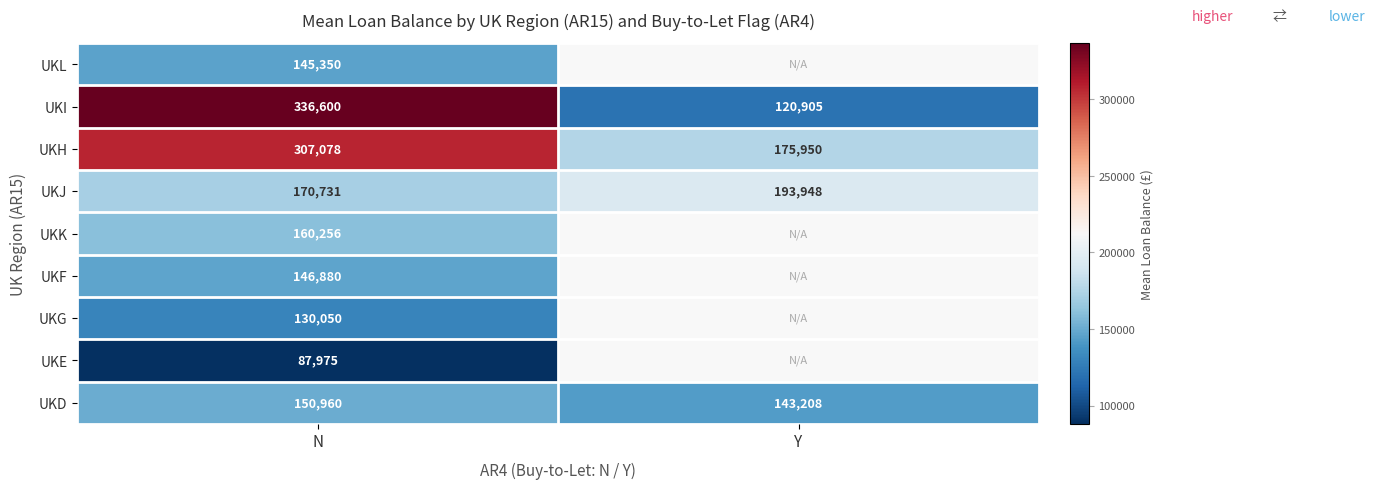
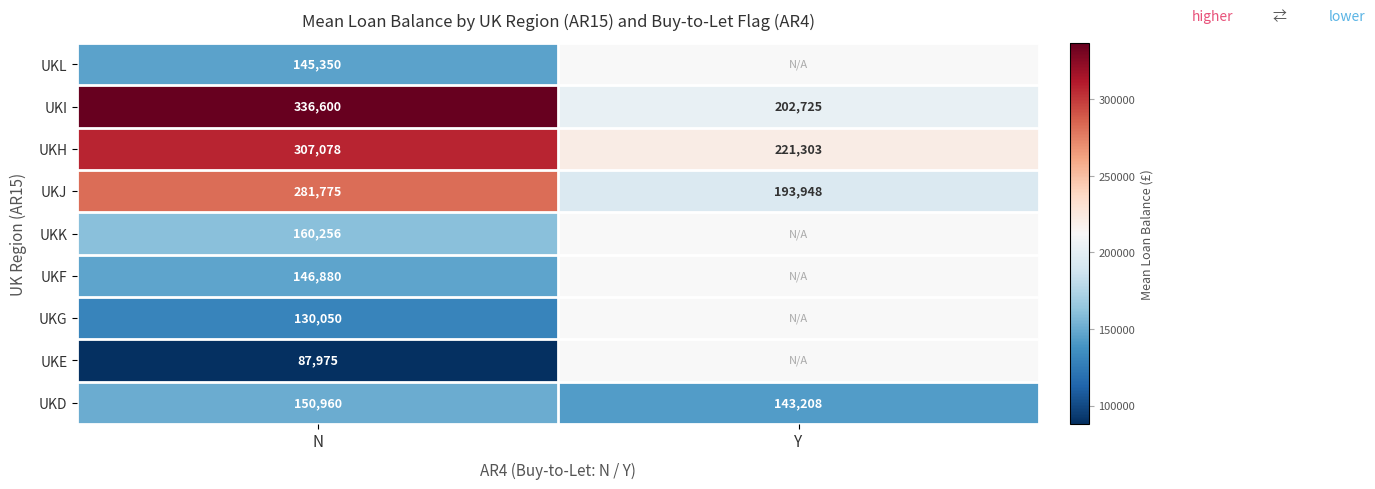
UKI, Y: 120,905 -> 202,725
UKH, Y: 175,950 -> 221,303
UKJ, N: 170,731 -> 281,775
